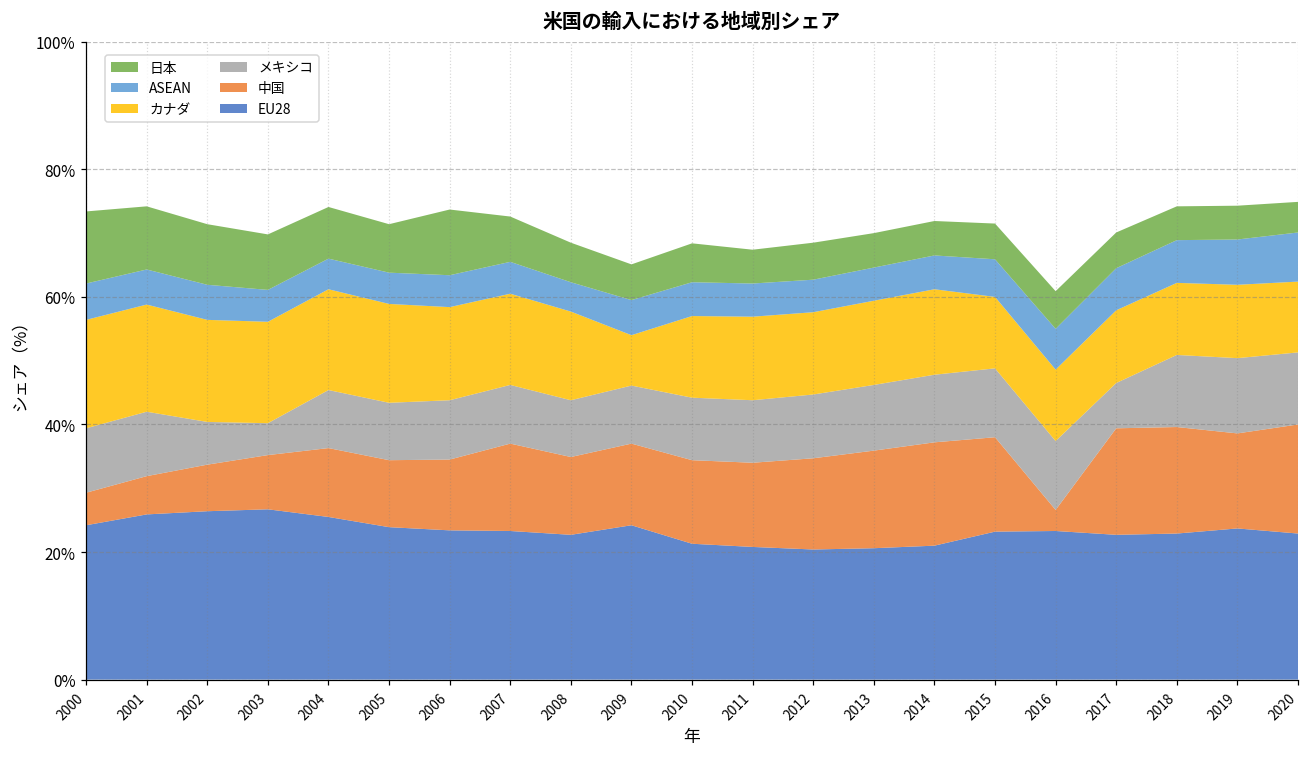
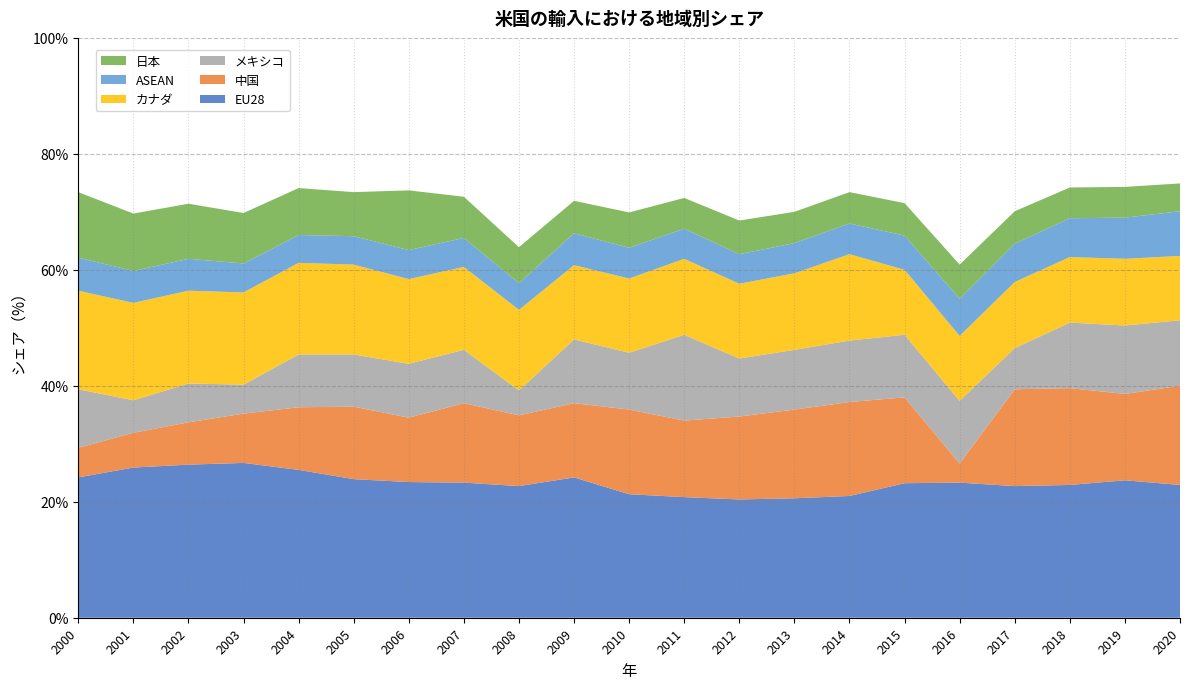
メキシコ, 2001: 10% -> 6%
中国, 2005: 11% -> 13%
メキシコ, 2008: 9% -> 4%
メキシコ, 2009: 9% -> 11%
カナダ, 2009: 8% -> 13%
中国, 2010: 13% -> 15%
メキシコ, 2011: 10% -> 15%
カナダ, 2014: 13% -> 15%
